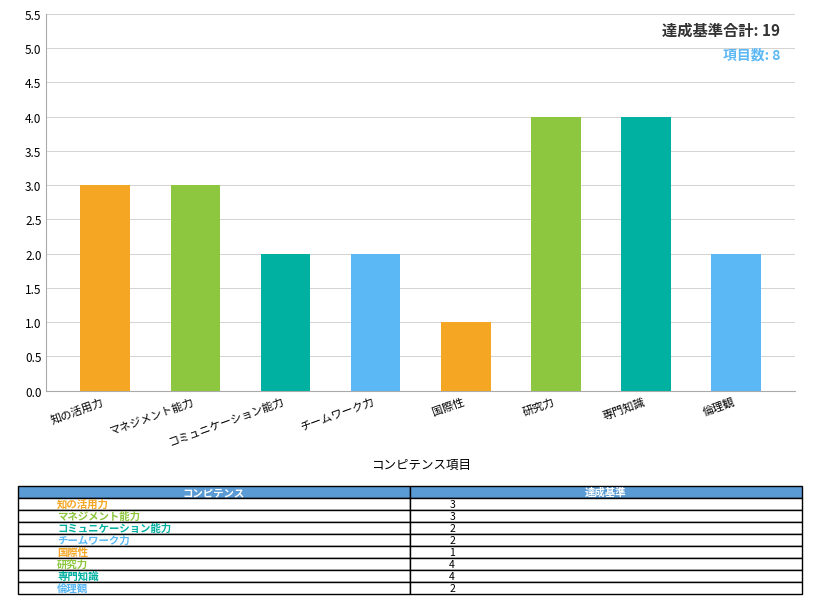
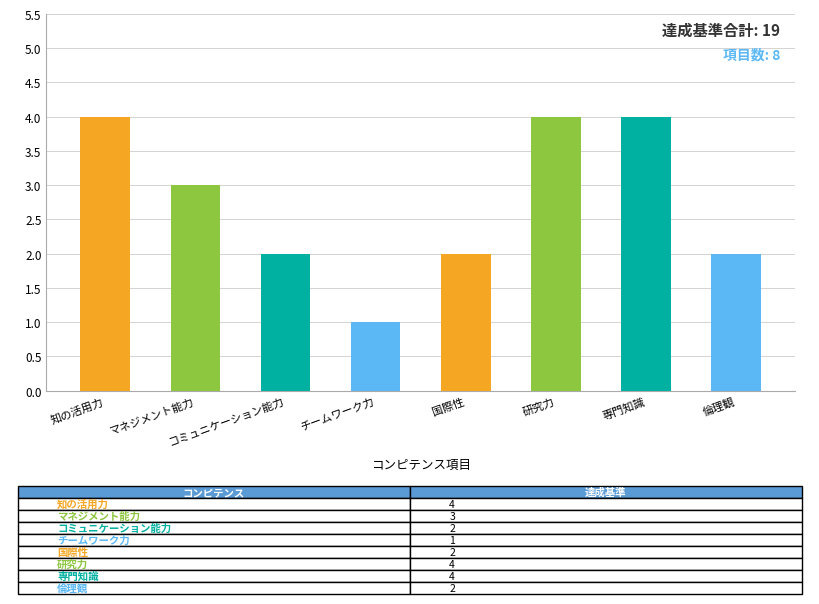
知の活用力: 3 -> 4
チームワーク力: 2 -> 1
国際性: 1 -> 2
